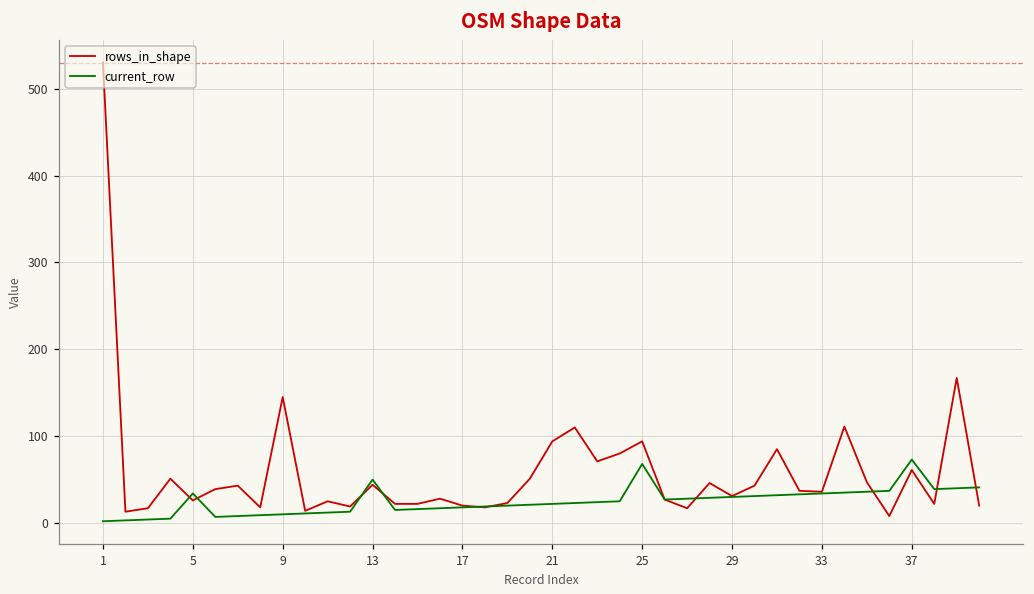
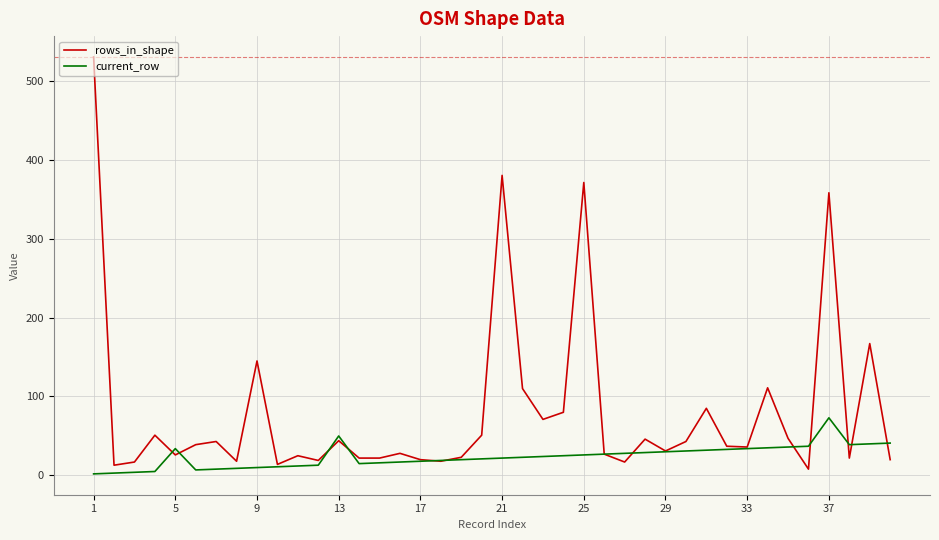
rows_in_shape, 21: 90 -> 380
rows_in_shape, 25: 90 -> 370
current_row, 25: 70 -> 30
rows_in_shape, 37: 60 -> 360
